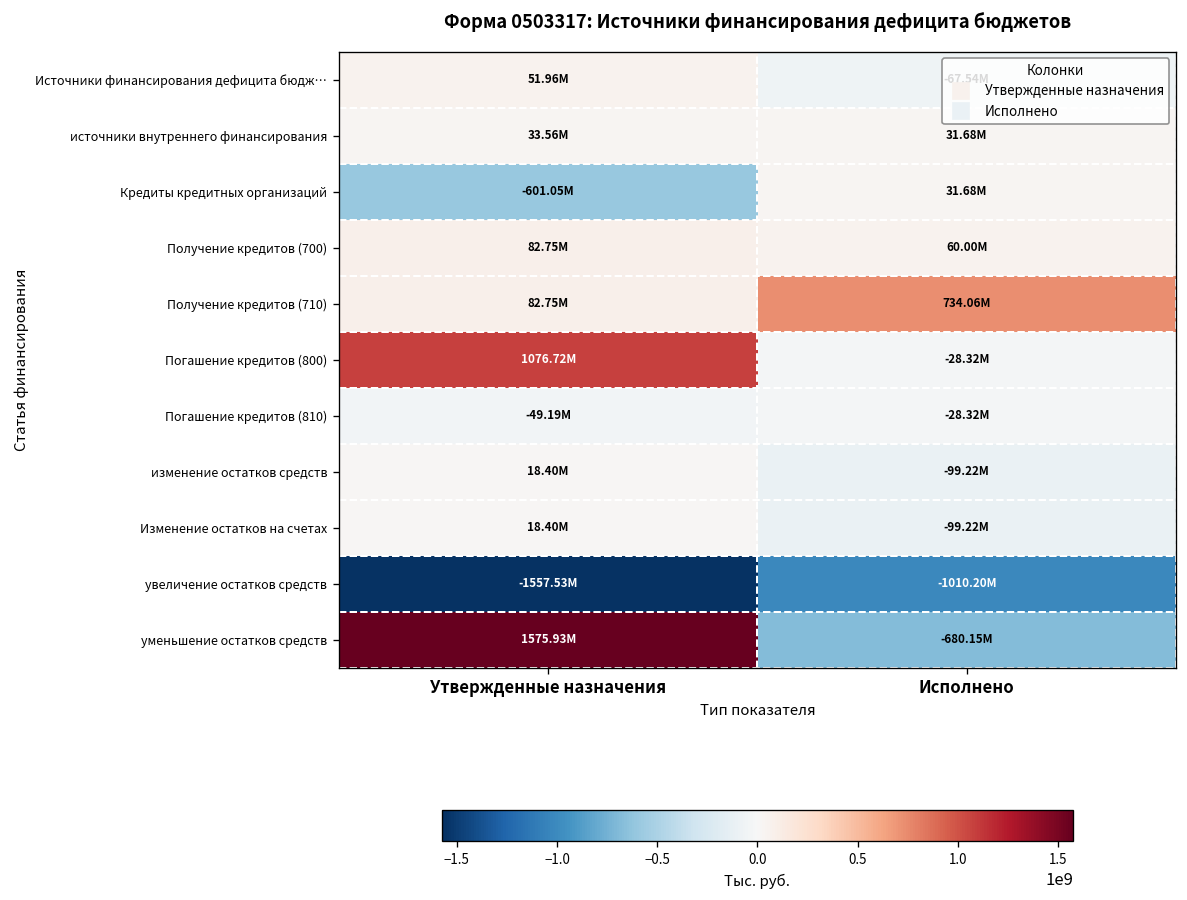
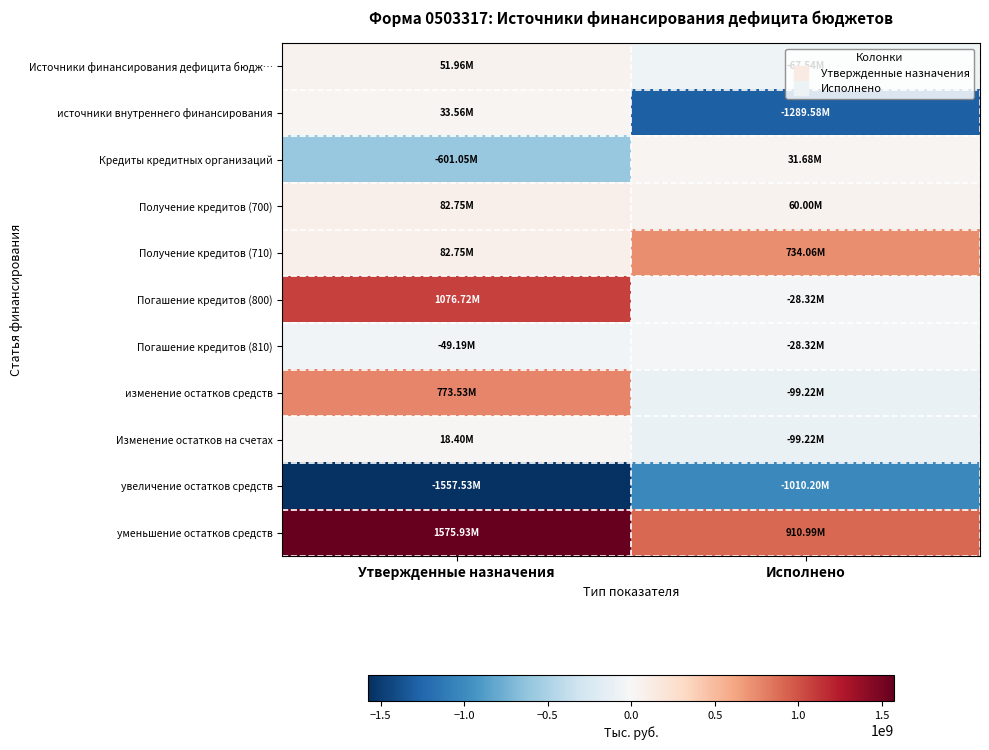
источники внутреннего финансирования, Исполнено: 31.68M -> -1289.58M
изменение остатков средств, Утвержденные назначения: 18.40M -> 773.53M
уменьшение остатков средств, Исполнено: -680.15M -> 910.99M
